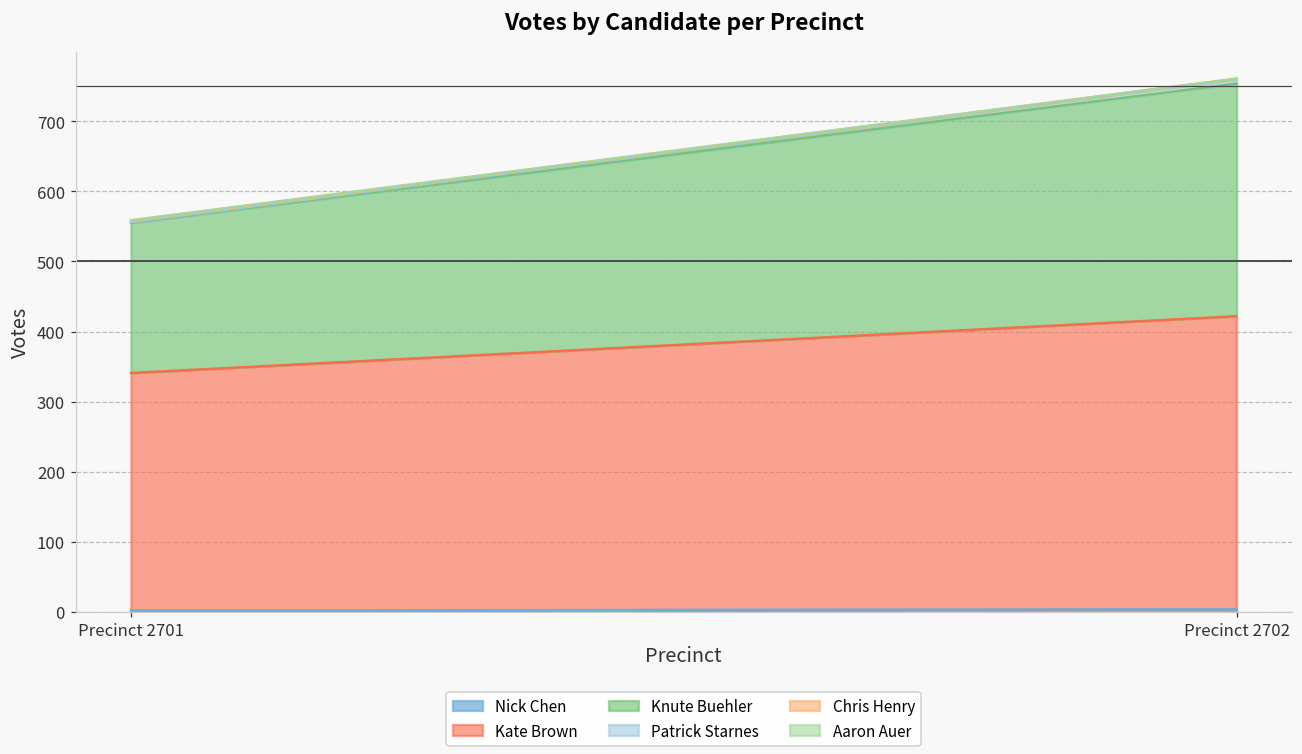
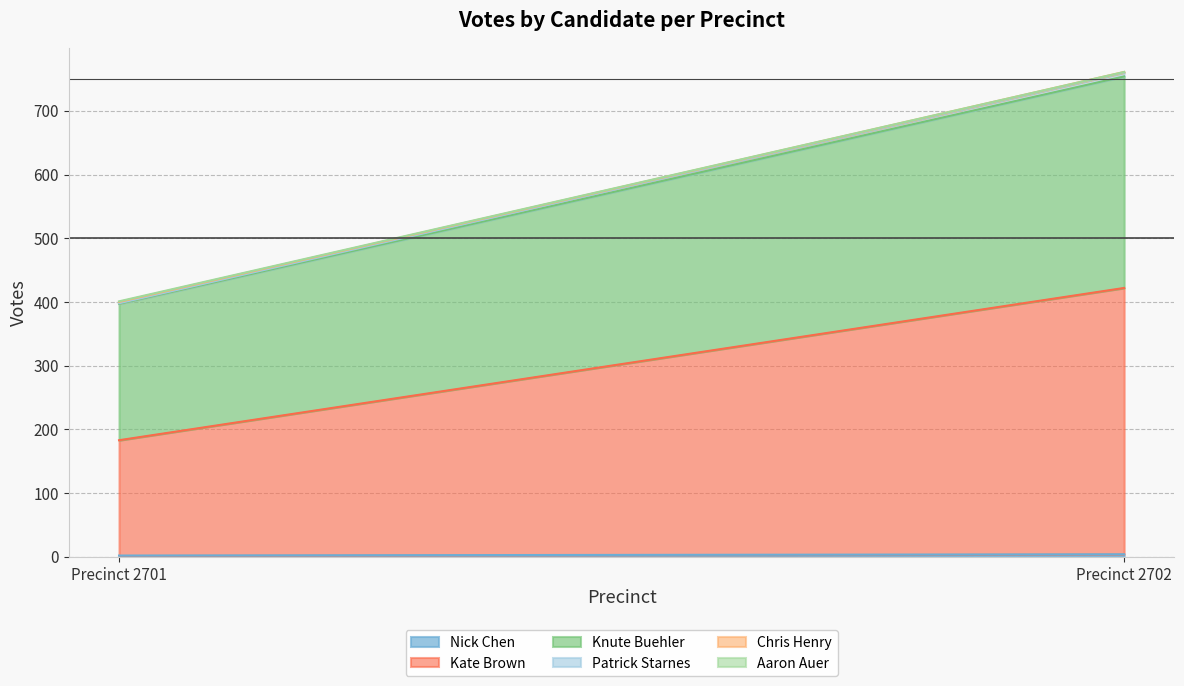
Kate Brown, Precinct 2701: 340 -> 180
